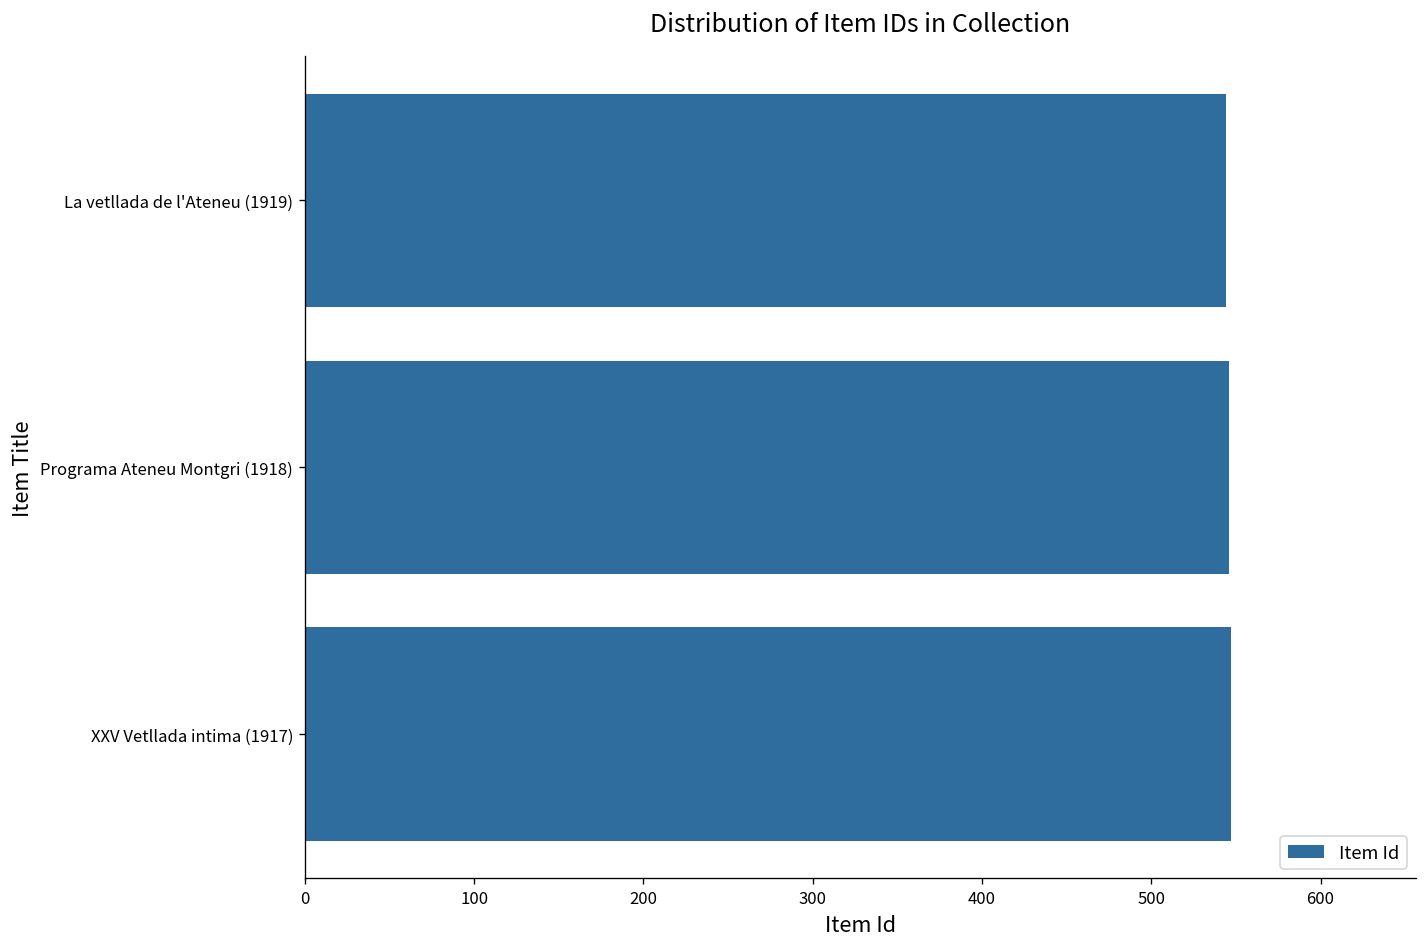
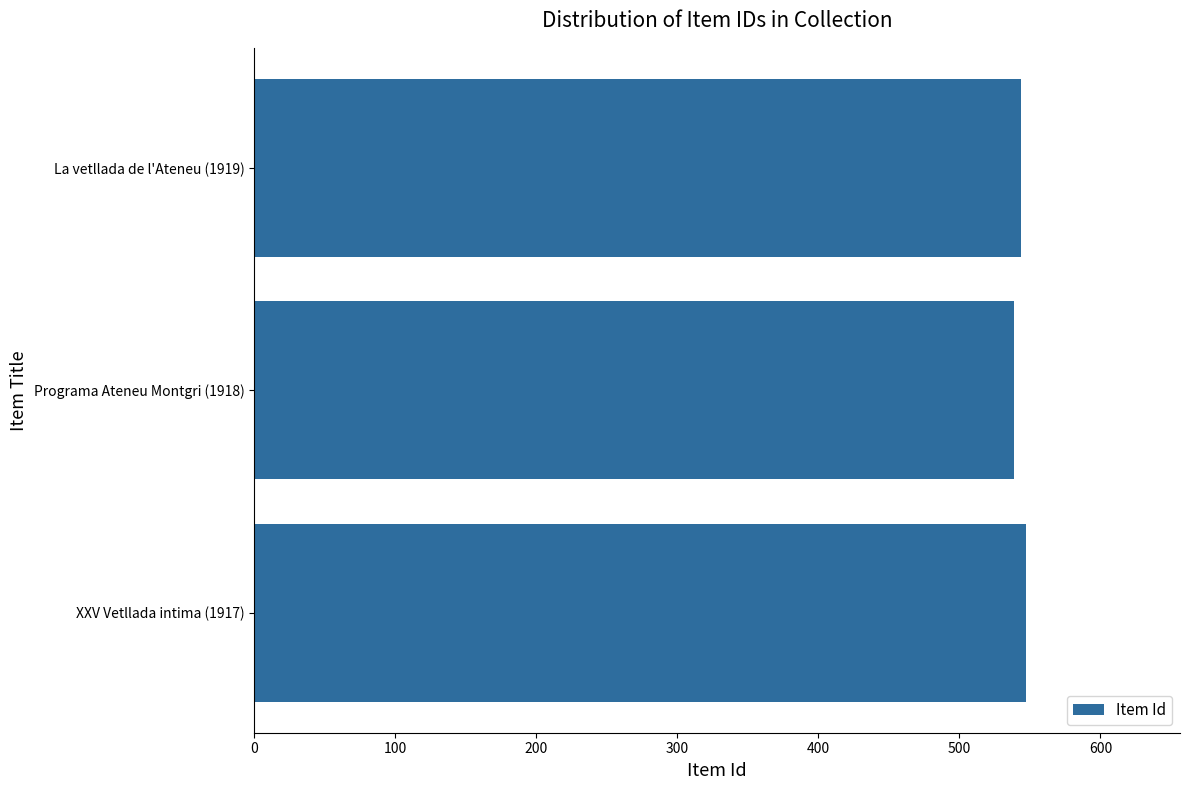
Programa Ateneu Montgri (1918): 546 -> 539
